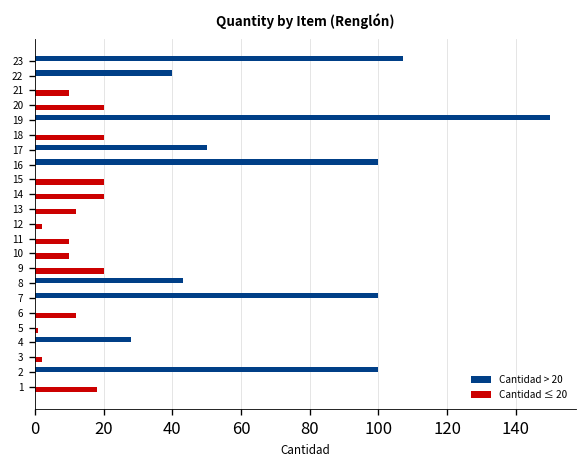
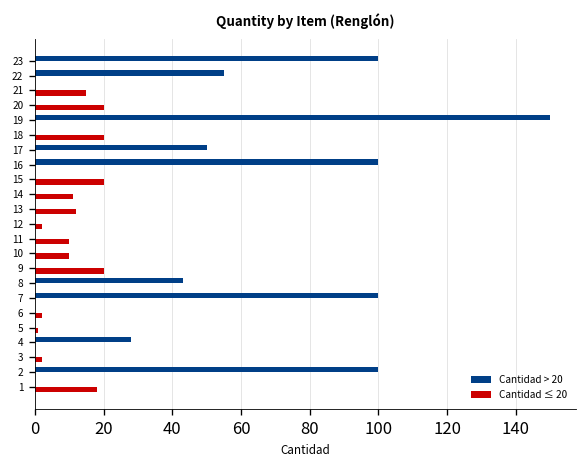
Cantidad > 20, 23: 107 -> 100
Cantidad > 20, 22: 40 -> 55
Cantidad ≤ 20, 21: 10 -> 15
Cantidad ≤ 20, 14: 20 -> 11
Cantidad ≤ 20, 6: 12 -> 2
